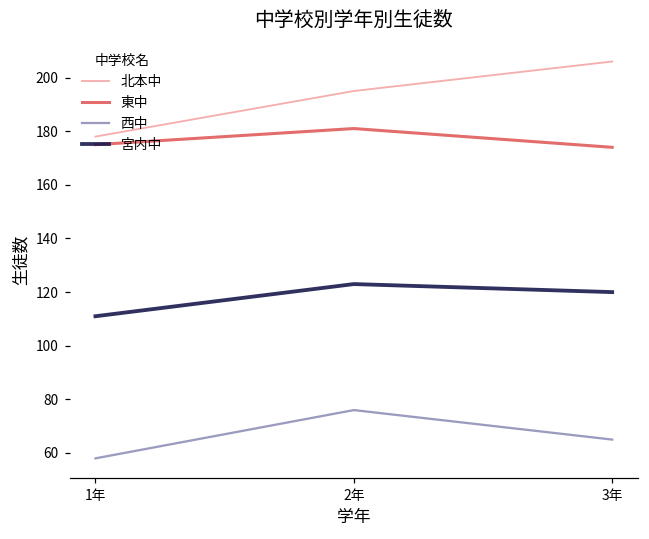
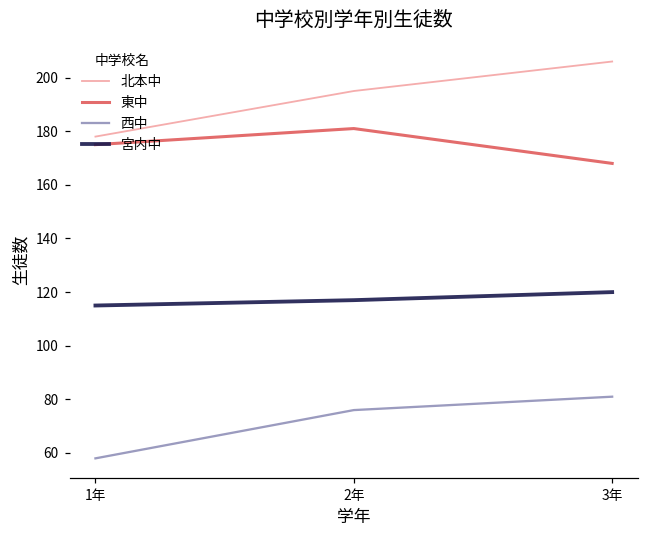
宮内中, 1年: 111 -> 115
宮内中, 2年: 123 -> 117
東中, 3年: 174 -> 168
西中, 3年: 65 -> 81
